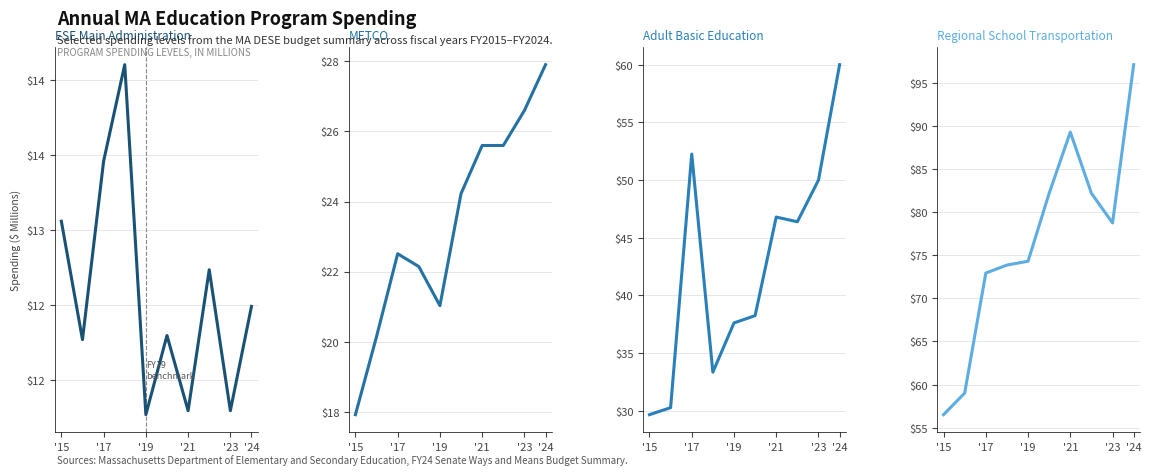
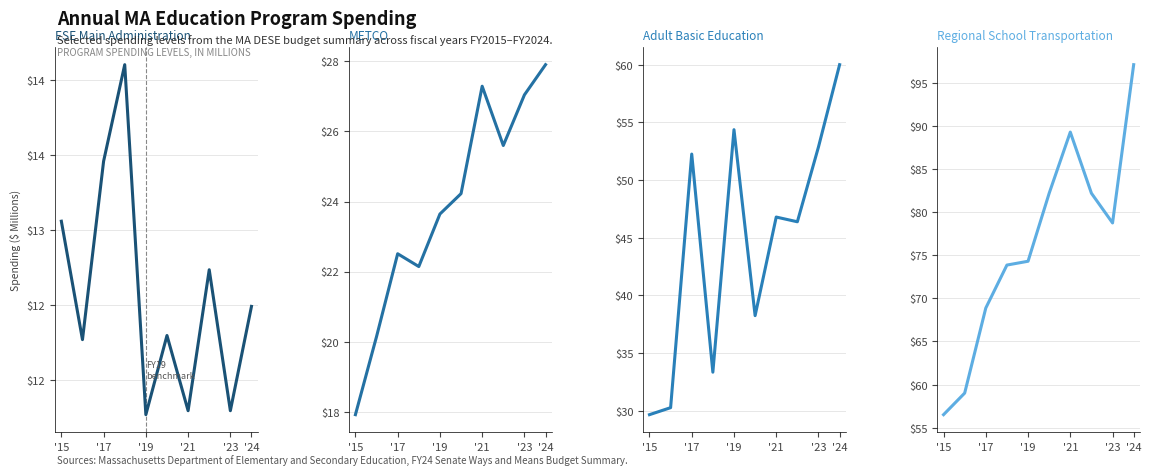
METCO, '19: $21.0 -> $23.6
METCO, '21: $25.6 -> $27.3
METCO, '23: $26.6 -> $27.0
Adult Basic Education, '19: $37.6 -> $54.4
Adult Basic Education, '23: $50.0 -> $52.9
Regional School Transportation, '17: $73 -> $69
